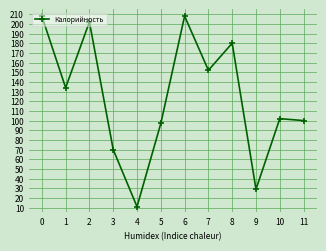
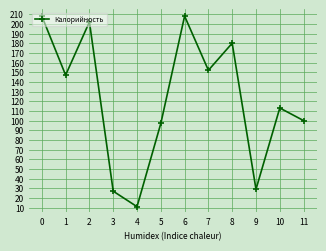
1: 130 -> 150
3: 70 -> 30
10: 100 -> 110
